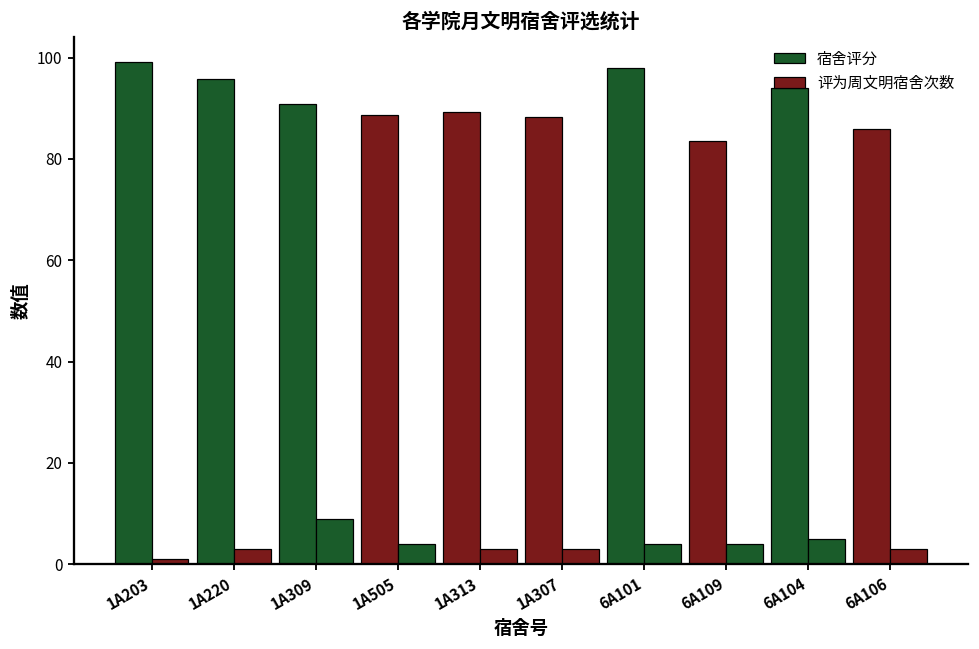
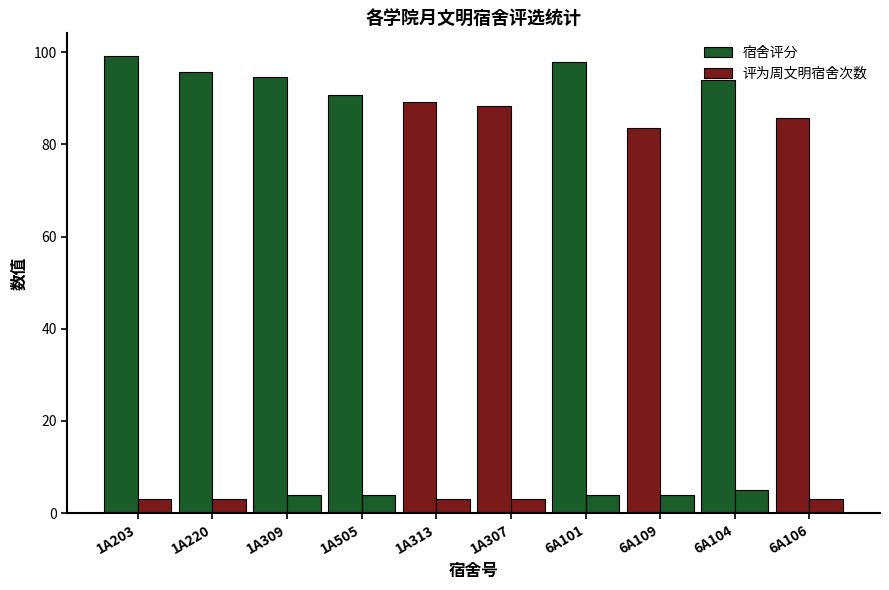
评为周文明宿舍次数, 1A203: 1 -> 3
宿舍评分, 1A309: 91 -> 95
评为周文明宿舍次数, 1A309: 9 -> 4
宿舍评分, 1A505: 89 -> 91
